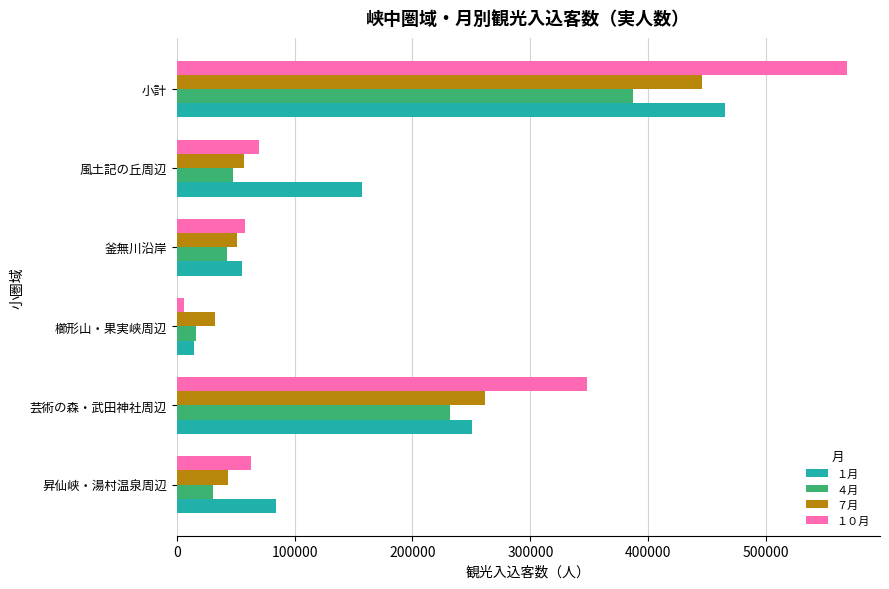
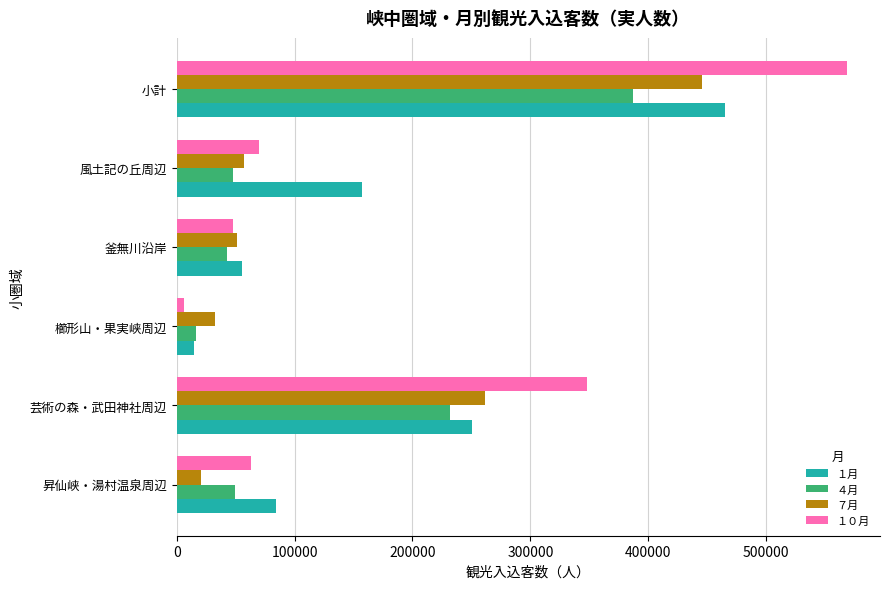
１０月, 釜無川沿岸: 58000 -> 48000
７月, 昇仙峡・湯村温泉周辺: 44000 -> 21000
４月, 昇仙峡・湯村温泉周辺: 31000 -> 49000
